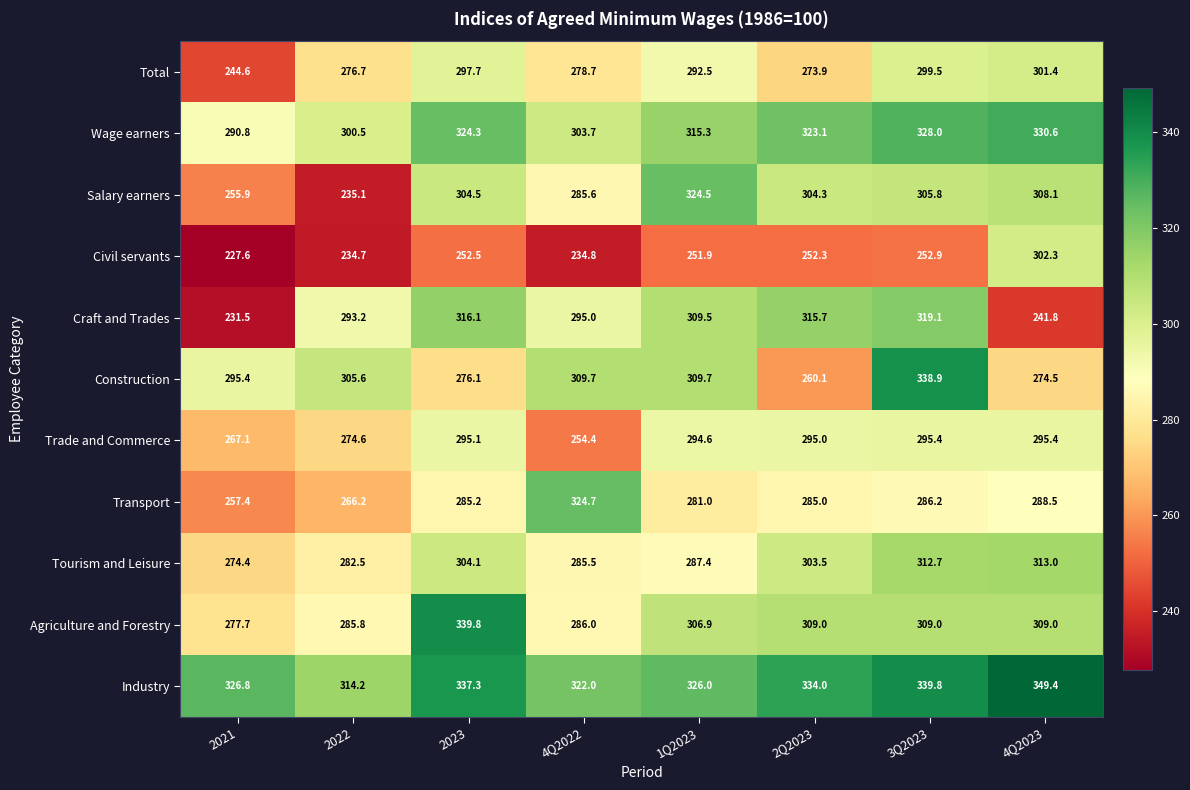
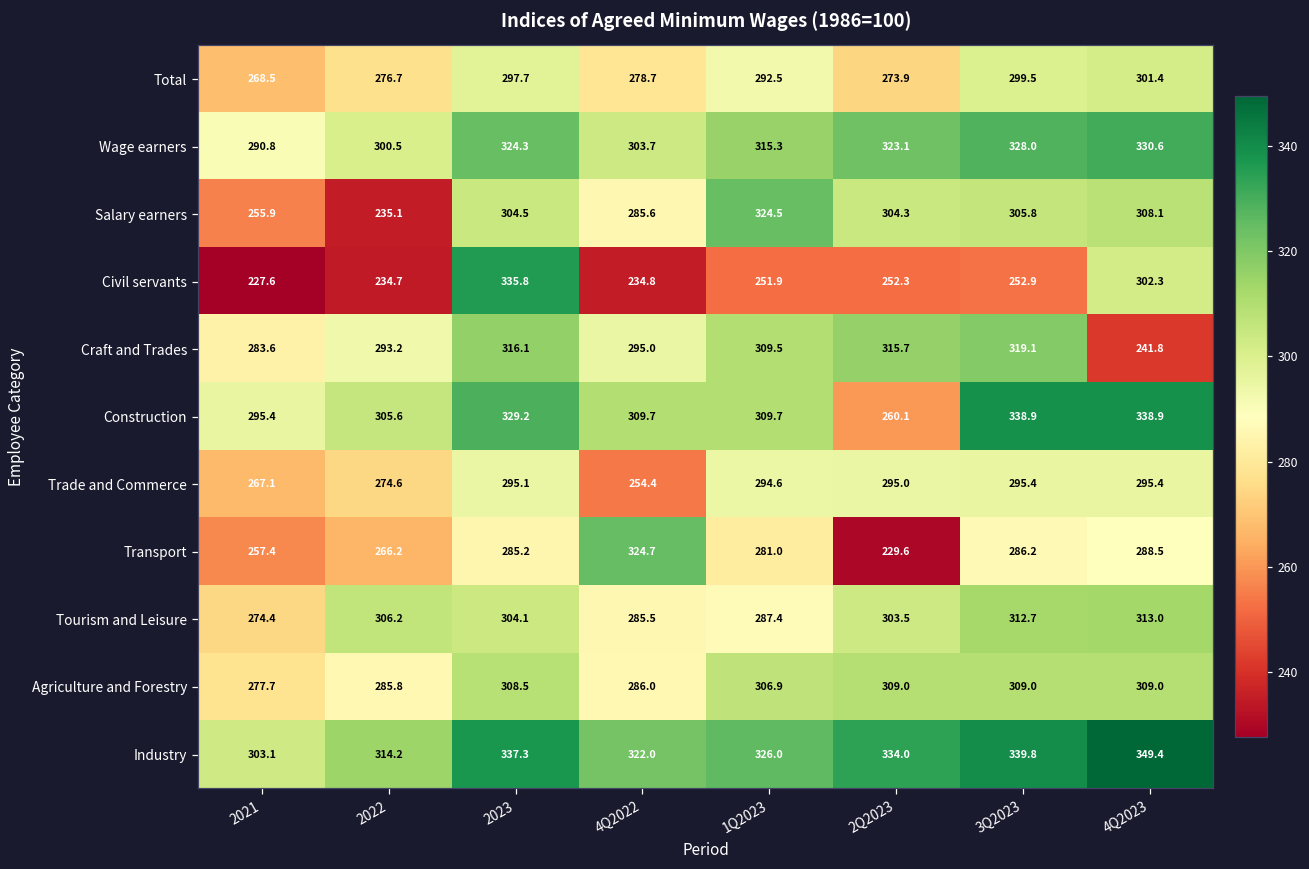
Total, 2021: 244.6 -> 268.5
Civil servants, 2023: 252.5 -> 335.8
Craft and Trades, 2021: 231.5 -> 283.6
Construction, 2023: 276.1 -> 329.2
Construction, 4Q2023: 274.5 -> 338.9
Transport, 2Q2023: 285.0 -> 229.6
Tourism and Leisure, 2022: 282.5 -> 306.2
Agriculture and Forestry, 2023: 339.8 -> 308.5
Industry, 2021: 326.8 -> 303.1
